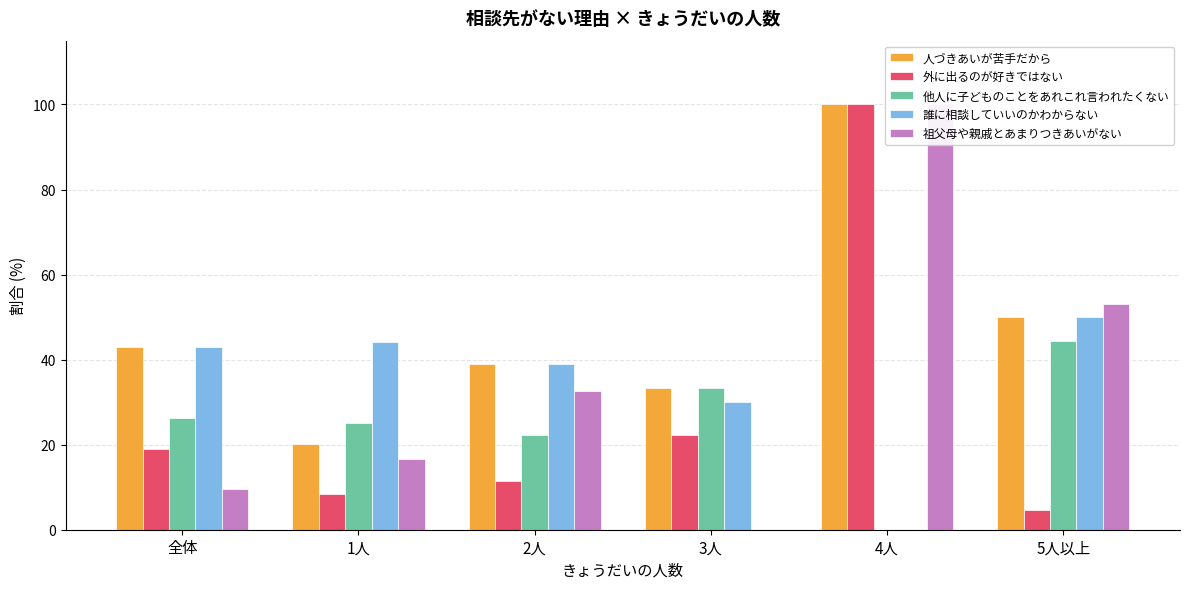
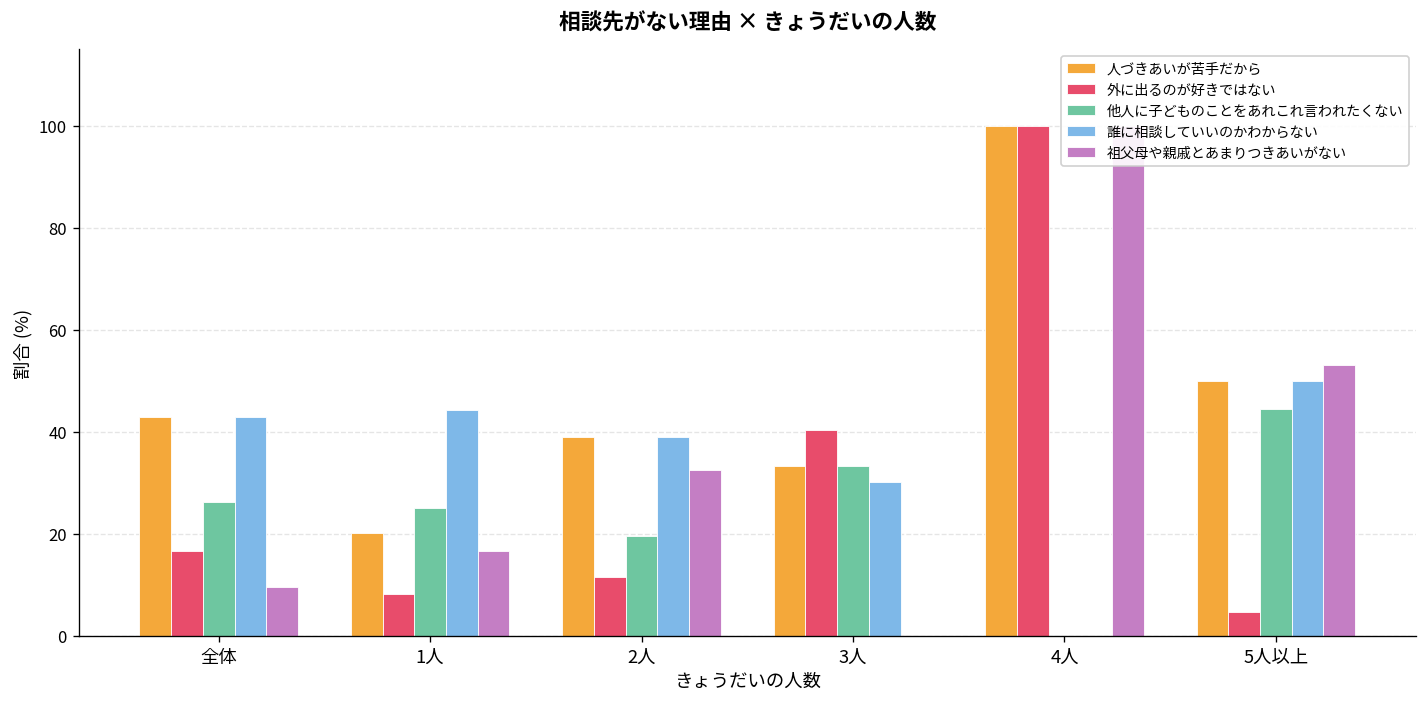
外に出るのが好きではない, 全体: 19 -> 17
他人に子どものことをあれこれ言われたくない, 2人: 22 -> 20
外に出るのが好きではない, 3人: 22 -> 40
